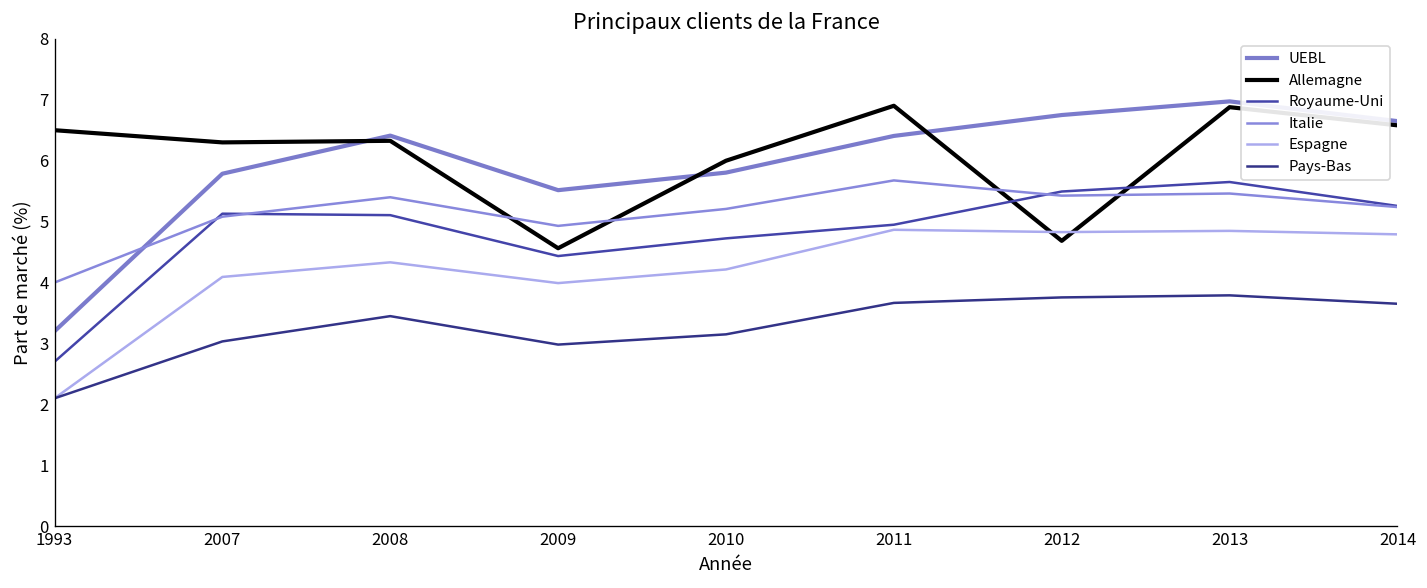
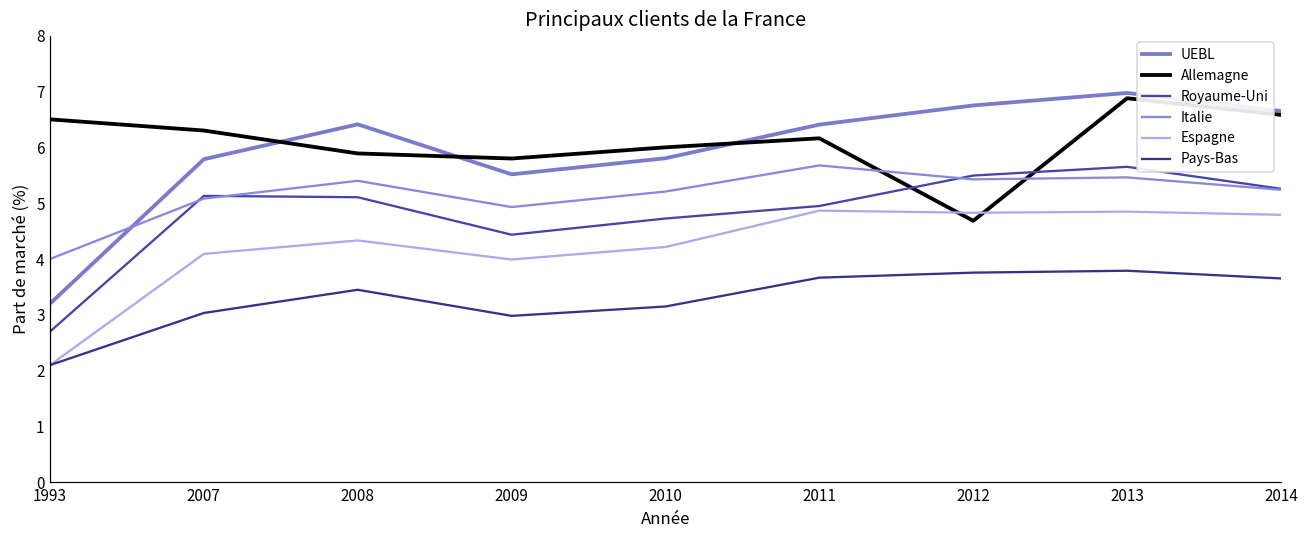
Allemagne, 2008: 6.3 -> 5.9
Allemagne, 2009: 4.6 -> 5.8
Allemagne, 2011: 6.9 -> 6.2
